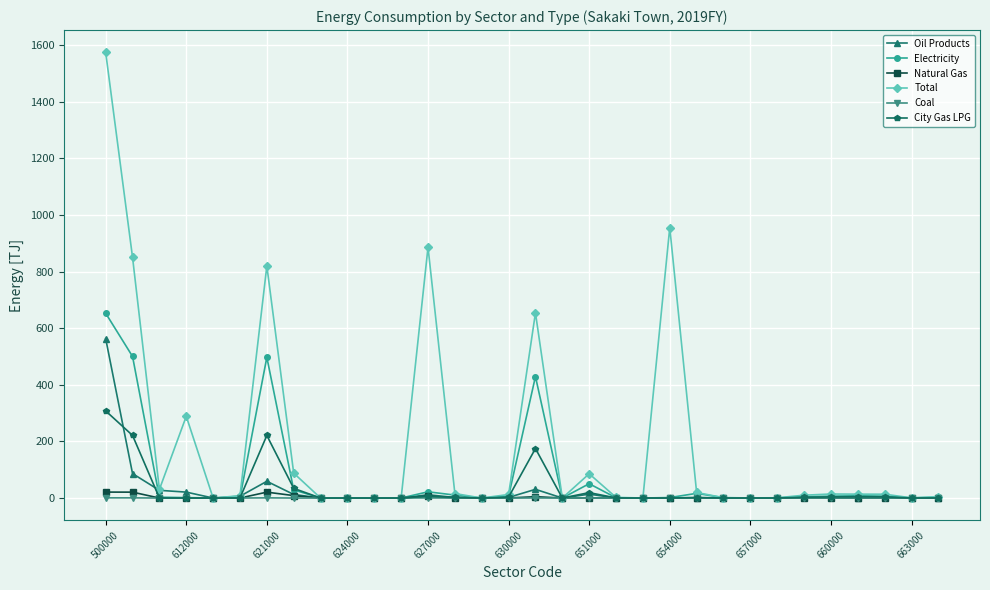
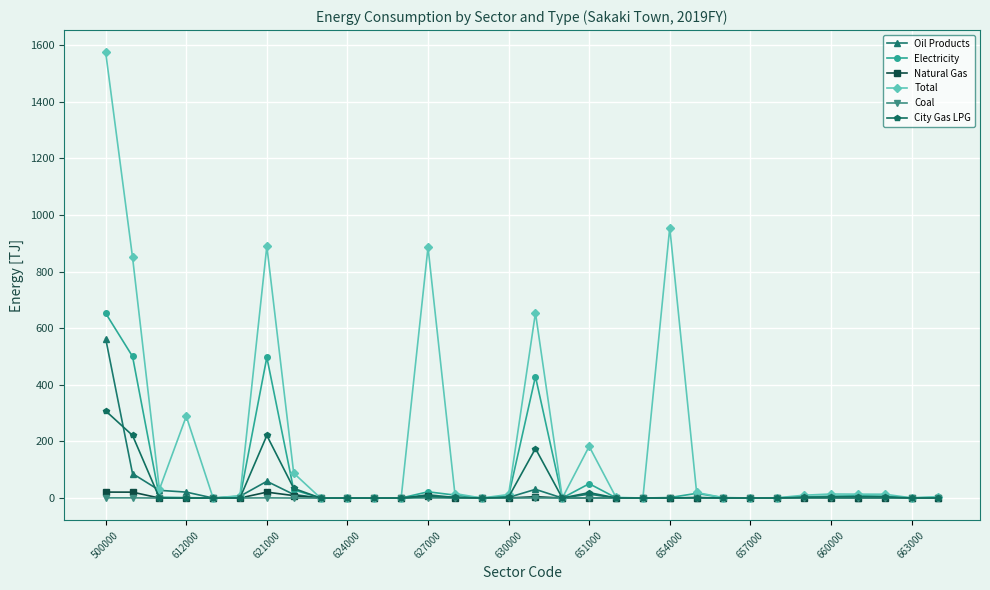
Total, 621000: 820 -> 890
Total, 651000: 90 -> 180
